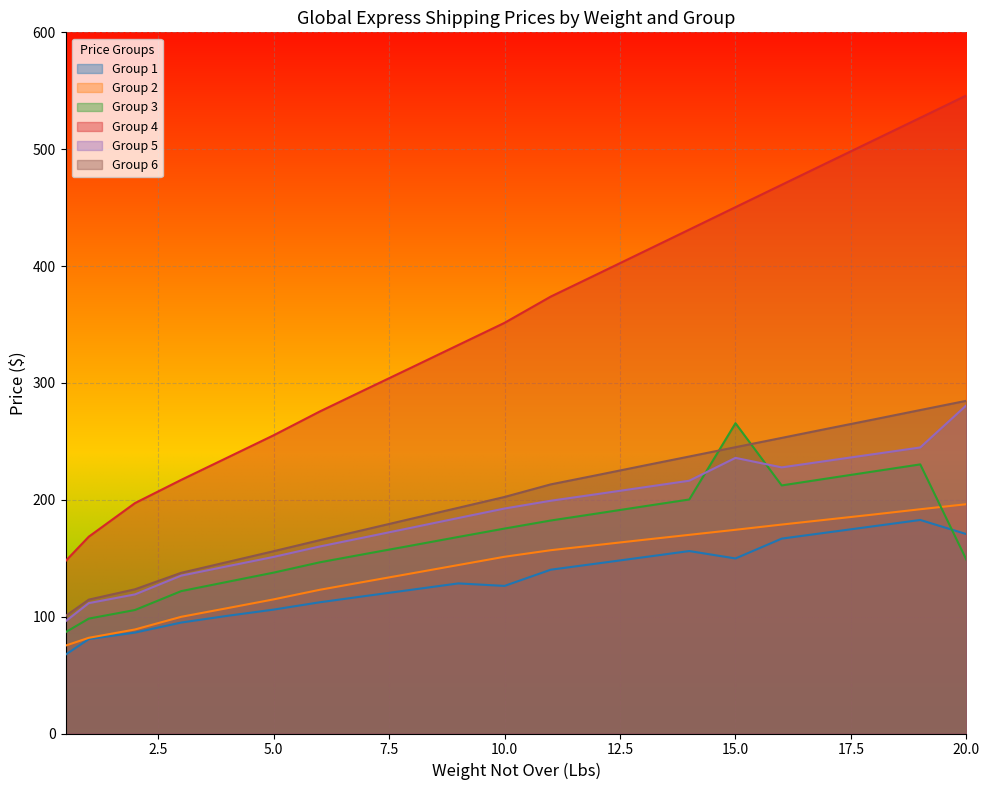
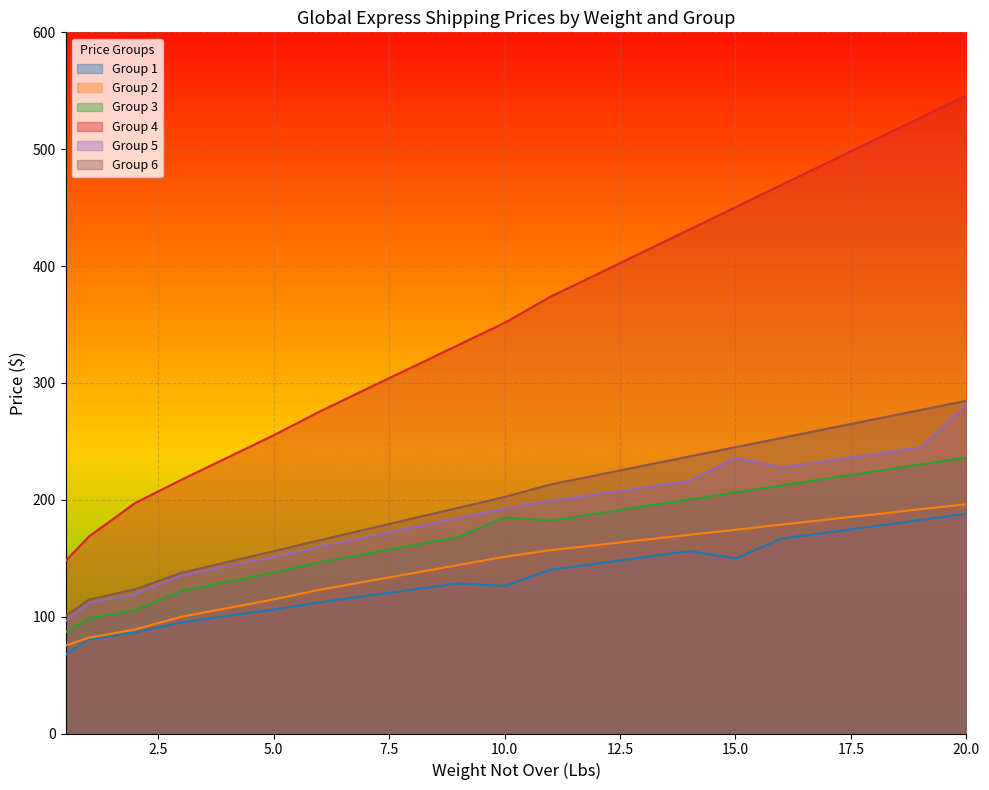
Group 3, 10.0: 175 -> 185
Group 3, 15.0: 266 -> 206
Group 1, 20.0: 171 -> 188
Group 3, 20.0: 149 -> 236
